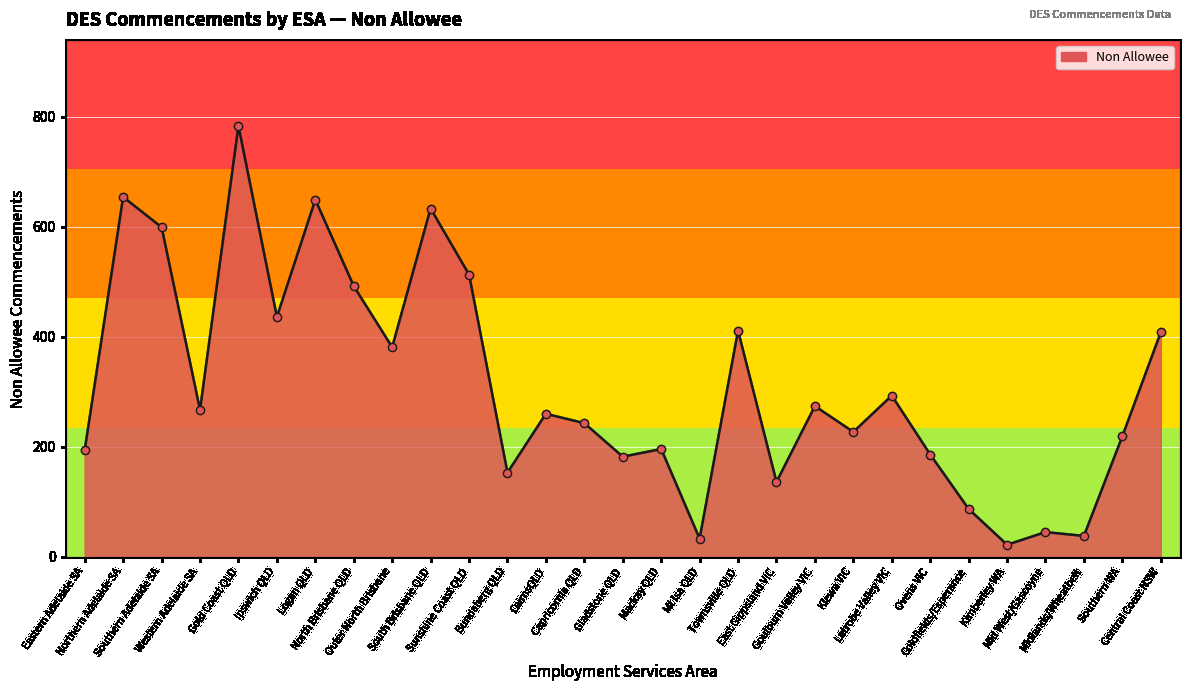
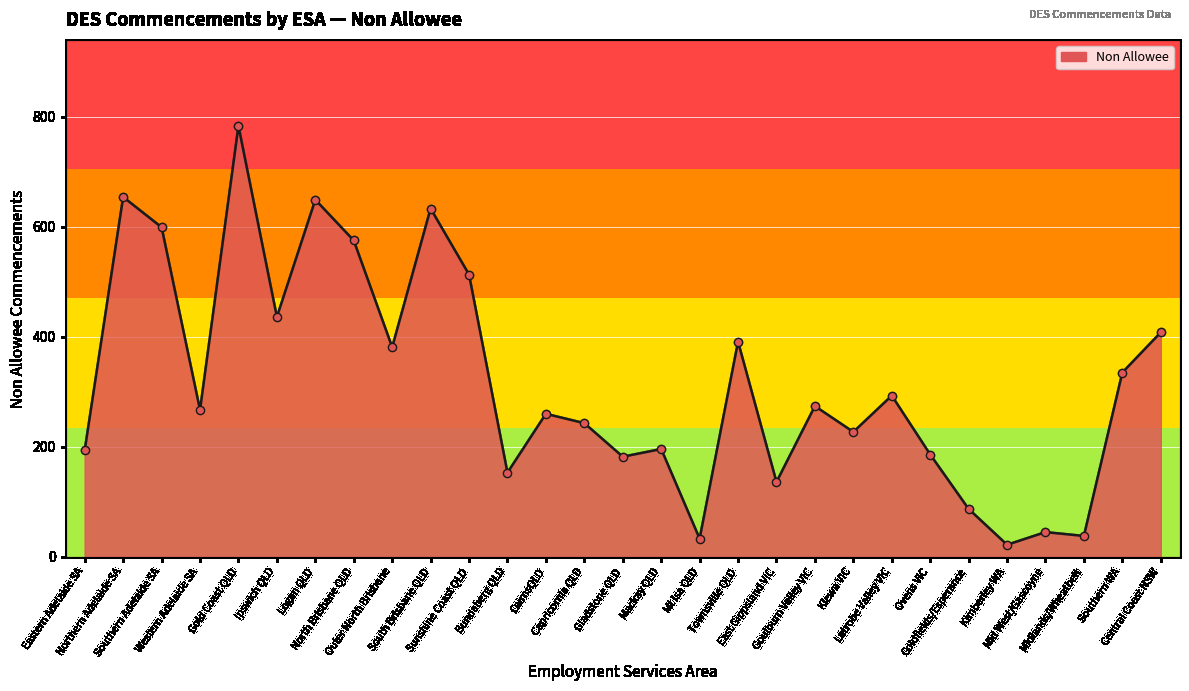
North Brisbane QLD: 490 -> 580
Townsville QLD: 410 -> 390
Southern WA: 220 -> 340
